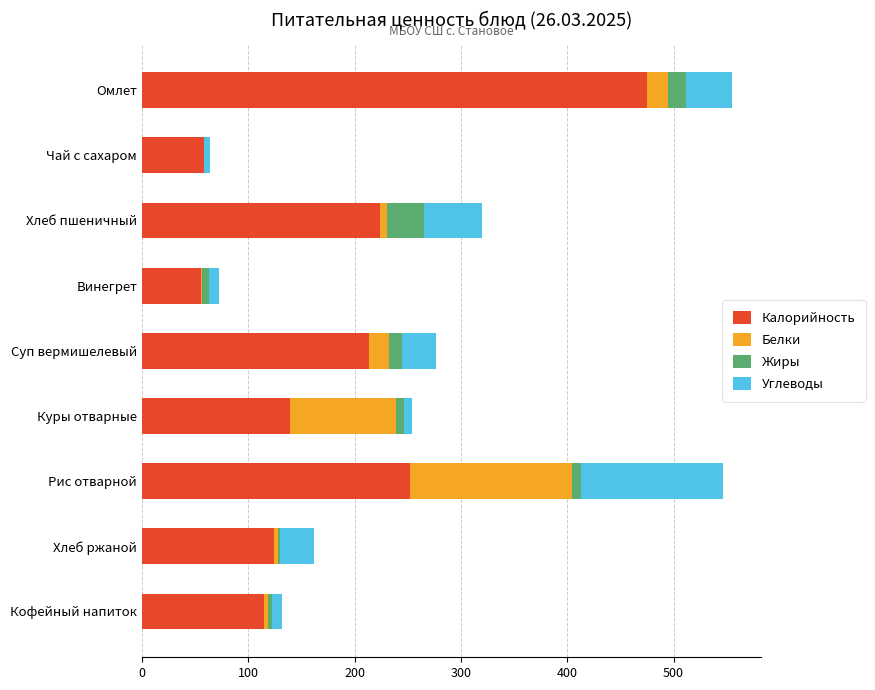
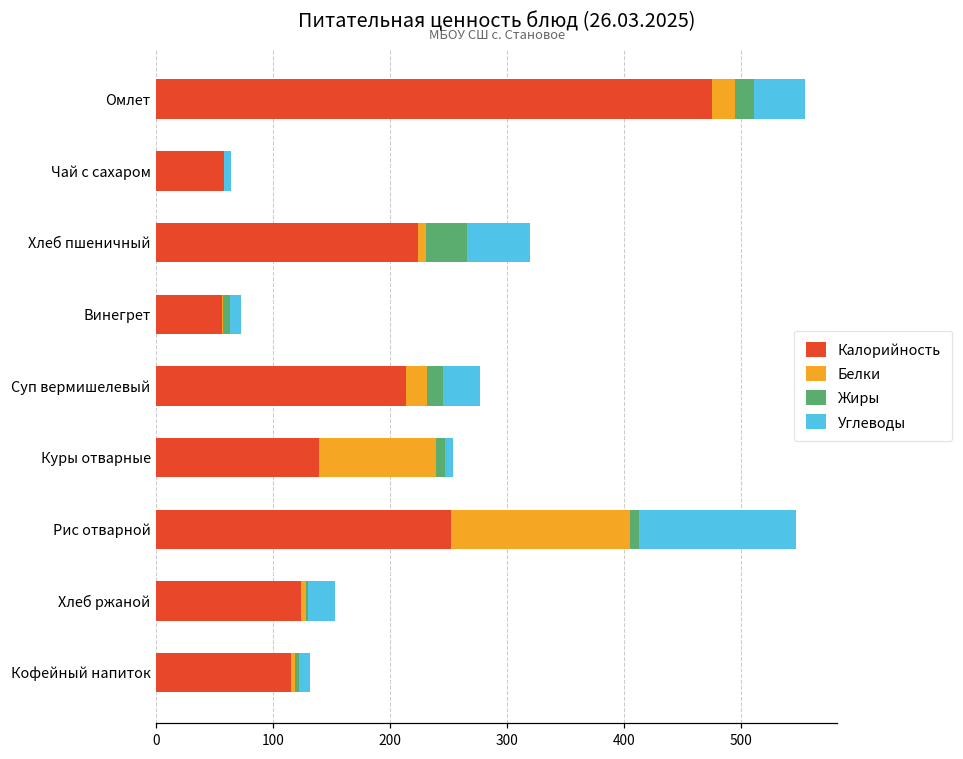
Углеводы, Хлеб ржаной: 32 -> 23
